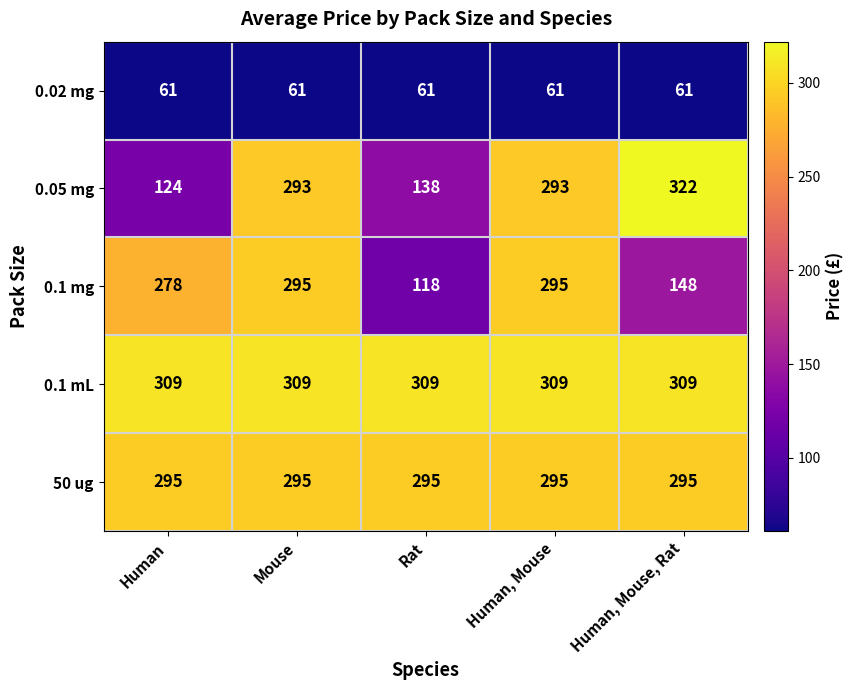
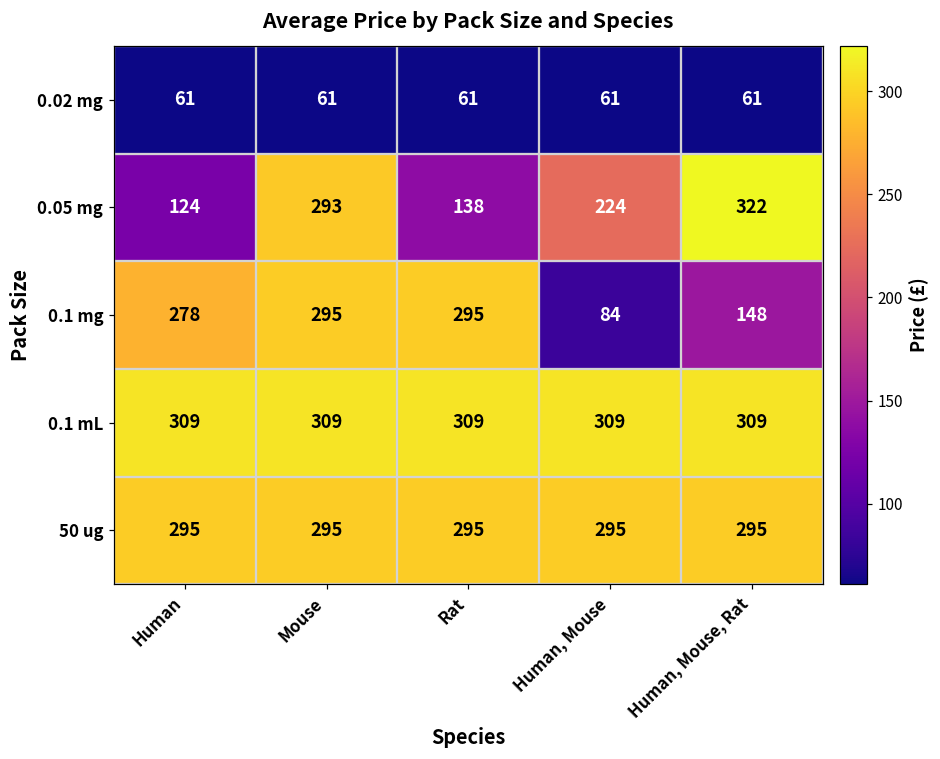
0.05 mg, Human, Mouse: 293 -> 224
0.1 mg, Rat: 118 -> 295
0.1 mg, Human, Mouse: 295 -> 84
